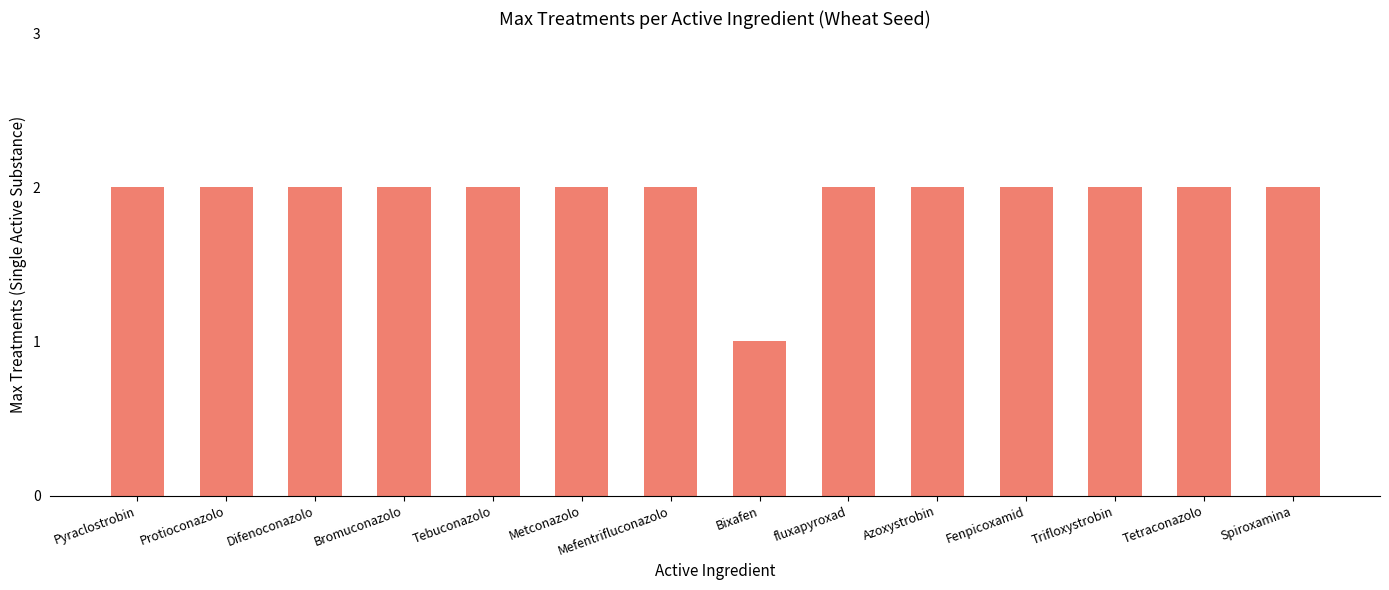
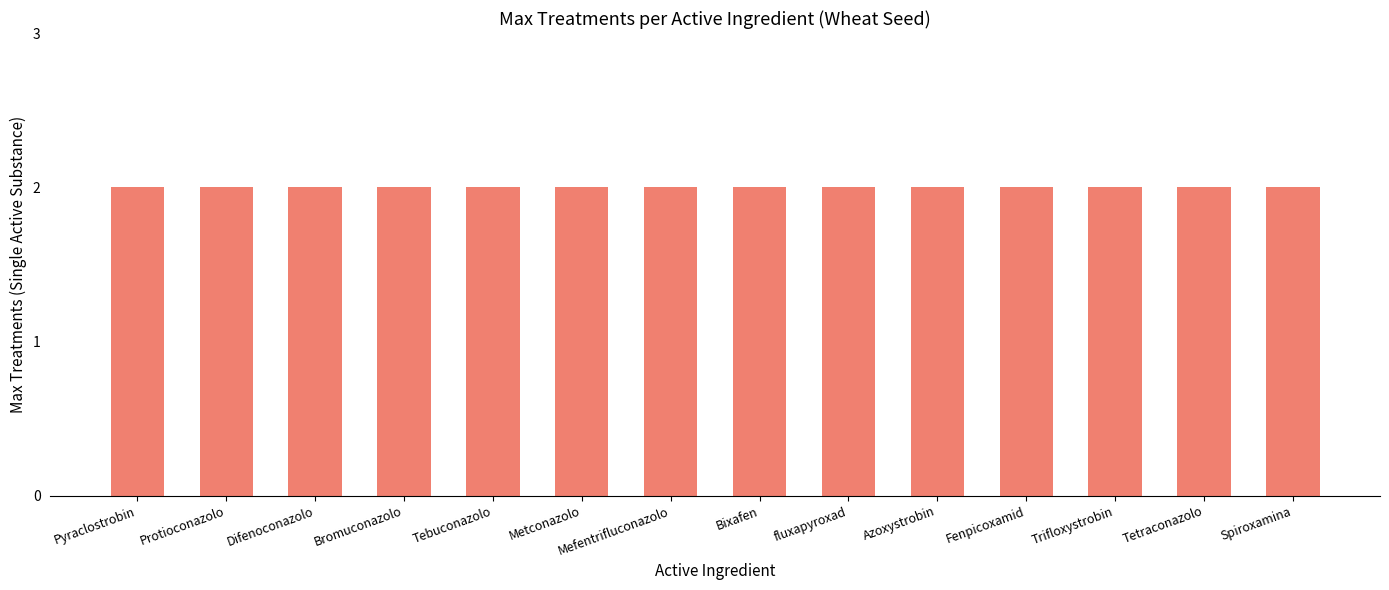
Bixafen: 1 -> 2
